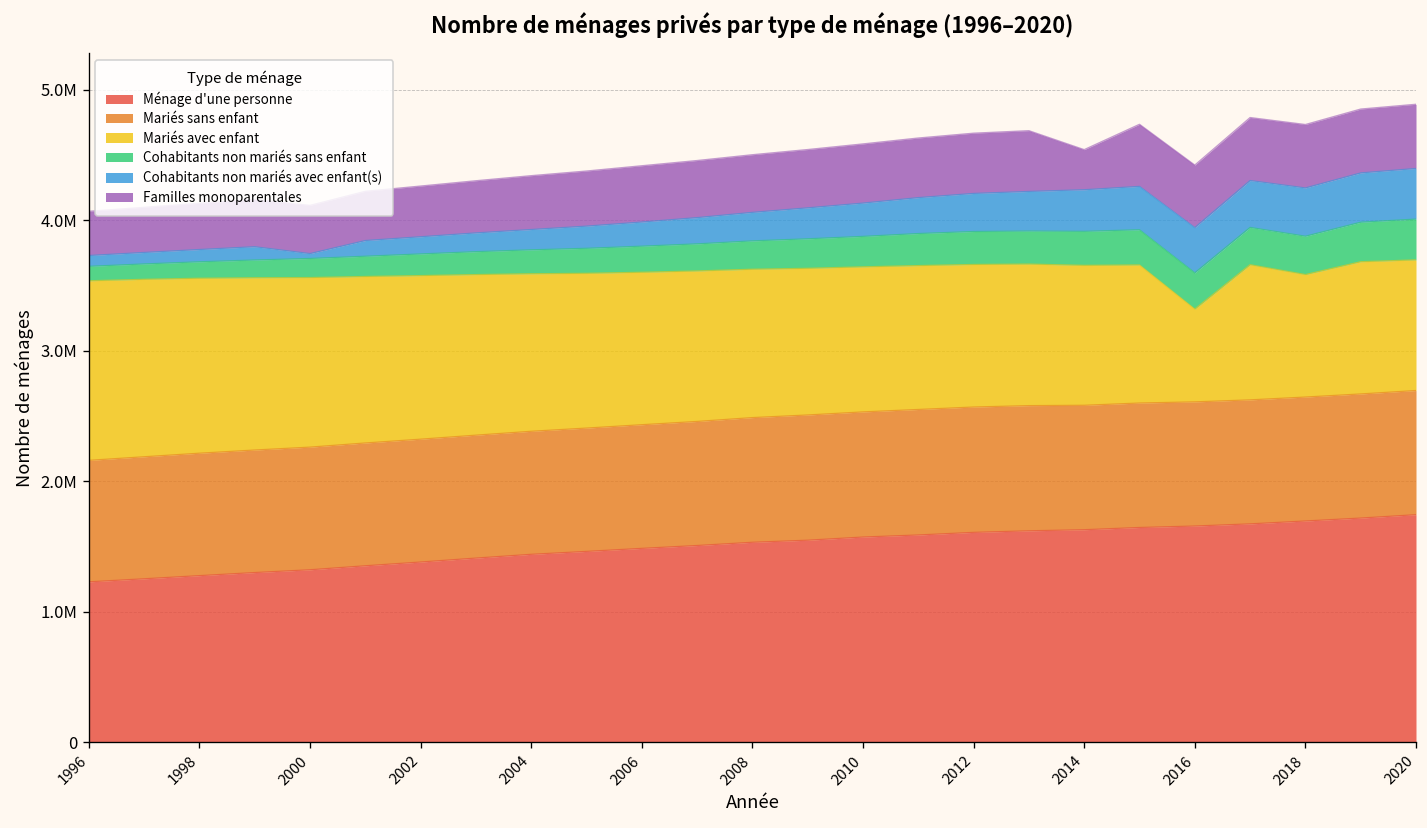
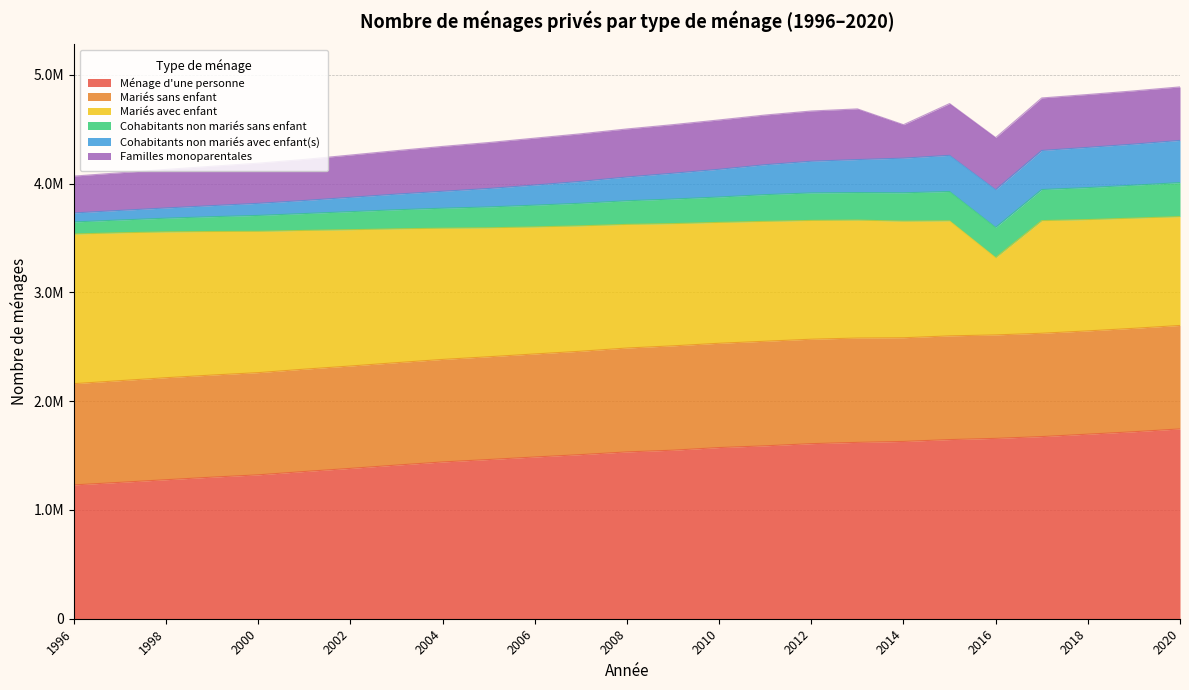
Cohabitants non mariés avec enfant(s), 2000: 40000 -> 110000
Mariés avec enfant, 2018: 940000 -> 1020000
